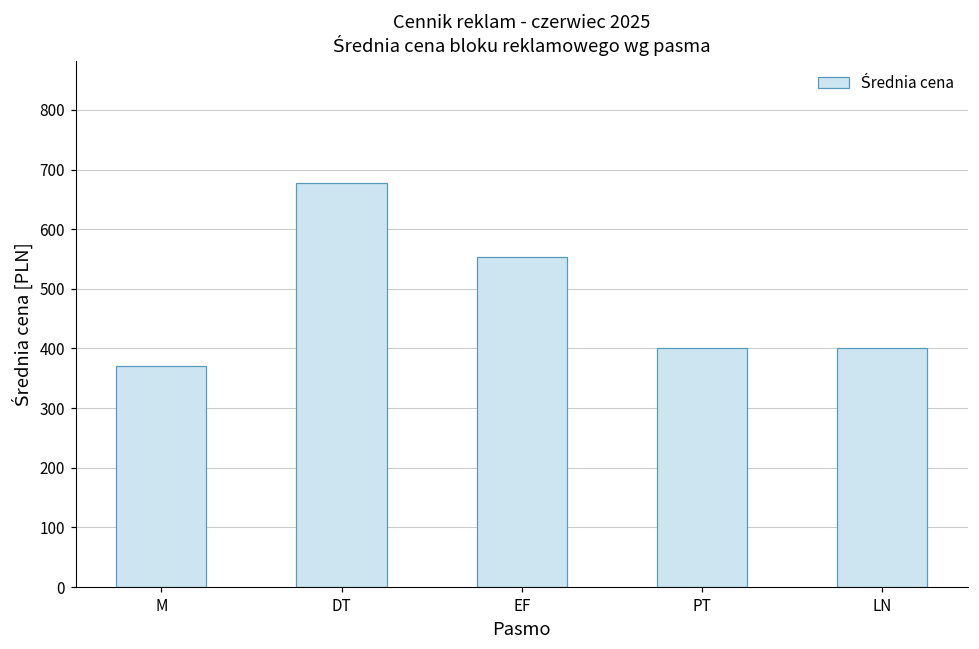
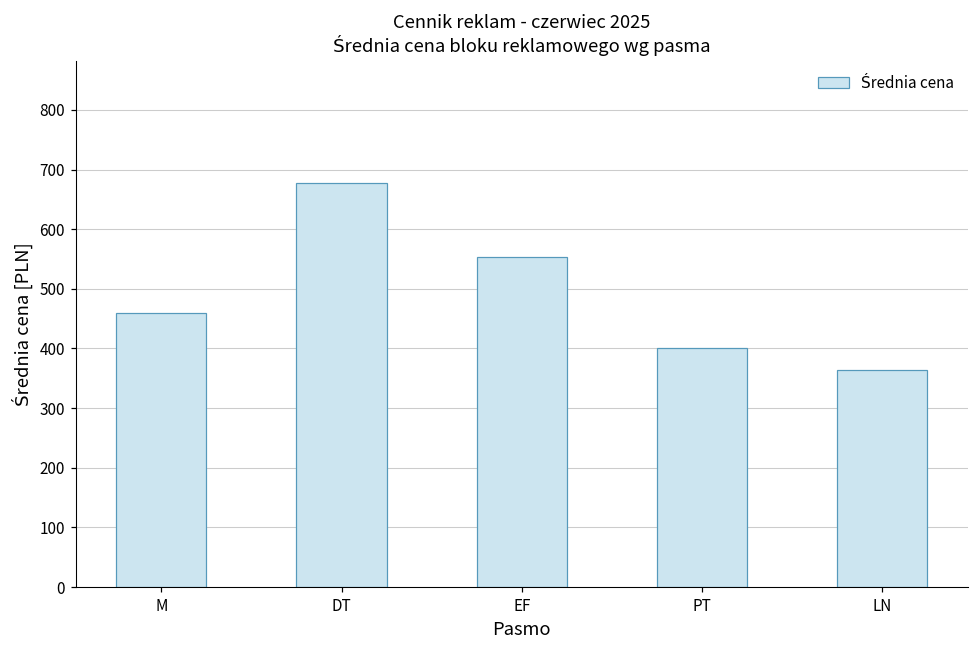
M: 370 -> 460
LN: 400 -> 360
